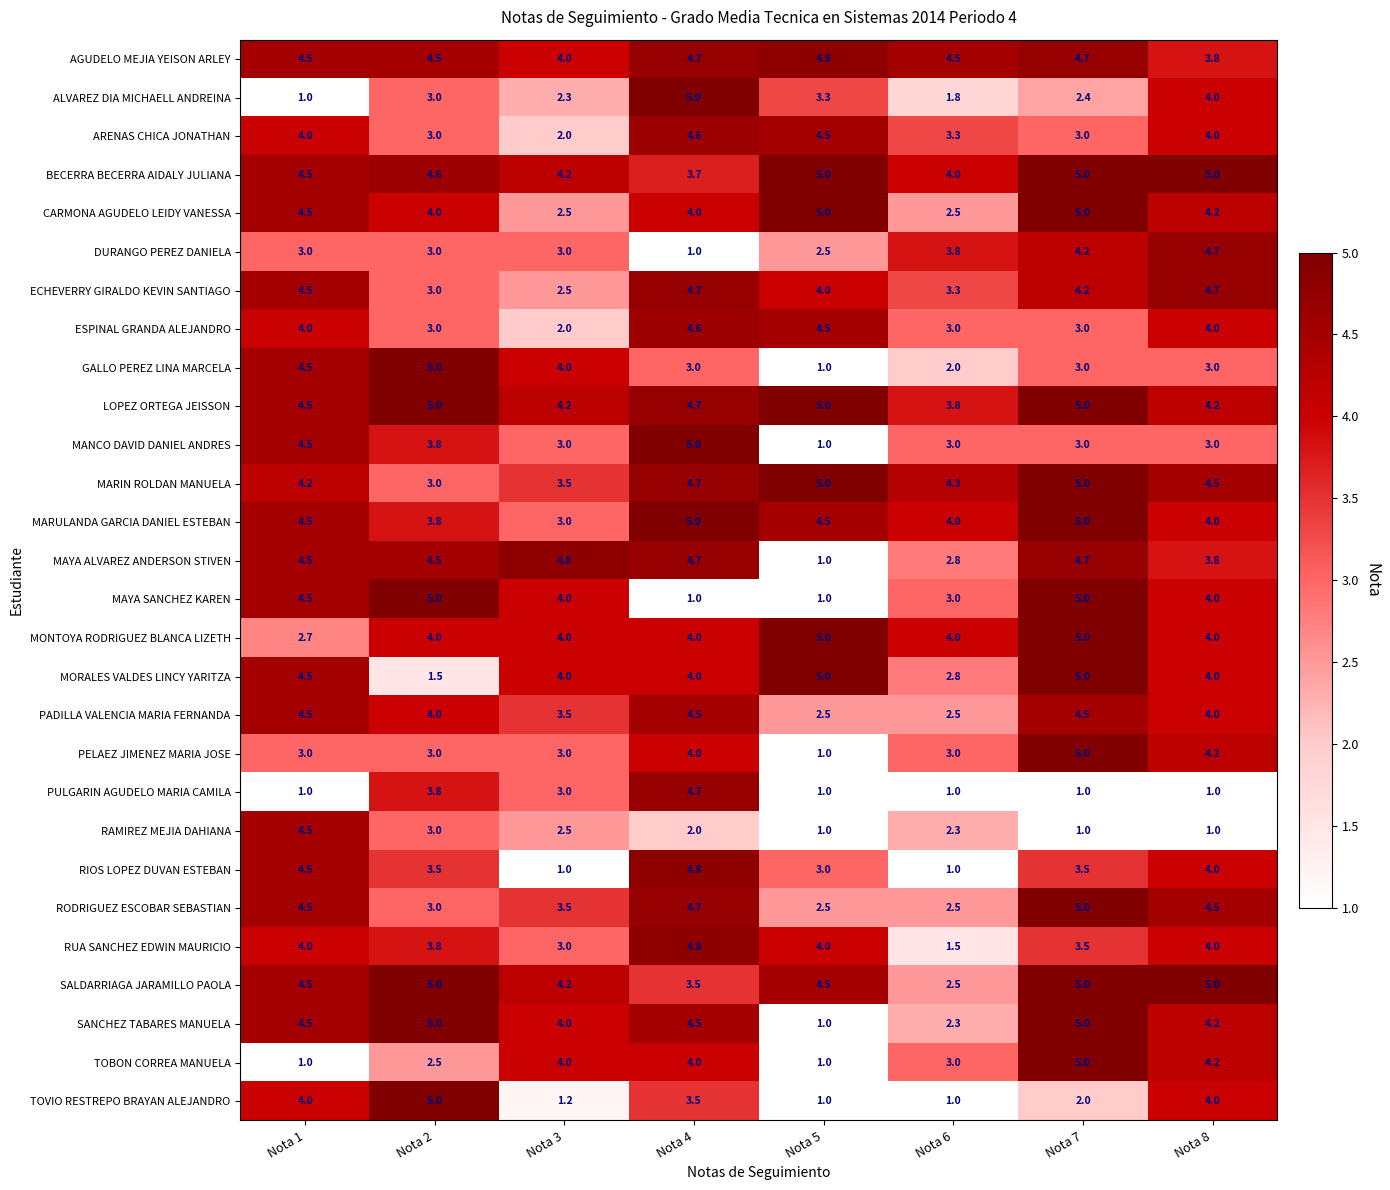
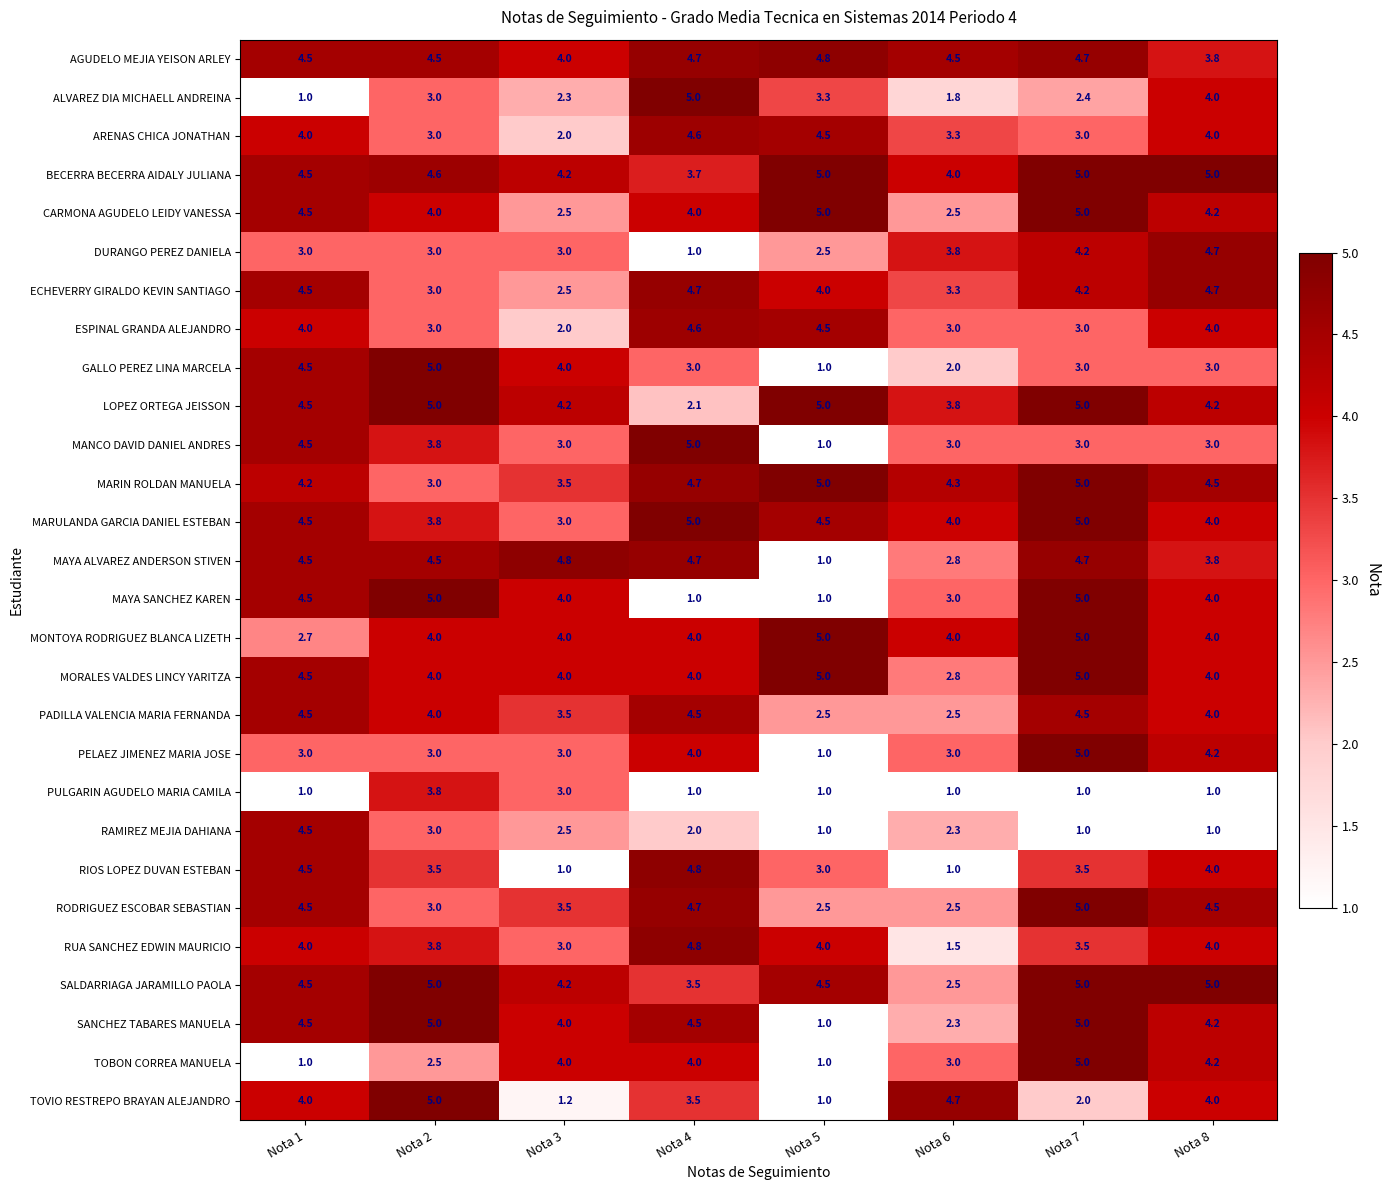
LOPEZ ORTEGA JEISSON, Nota 4: 4.7 -> 2.1
MORALES VALDES LINCY YARITZA, Nota 2: 1.5 -> 4.0
PULGARIN AGUDELO MARIA CAMILA, Nota 4: 4.7 -> 1.0
TOVIO RESTREPO BRAYAN ALEJANDRO, Nota 6: 1.0 -> 4.7
